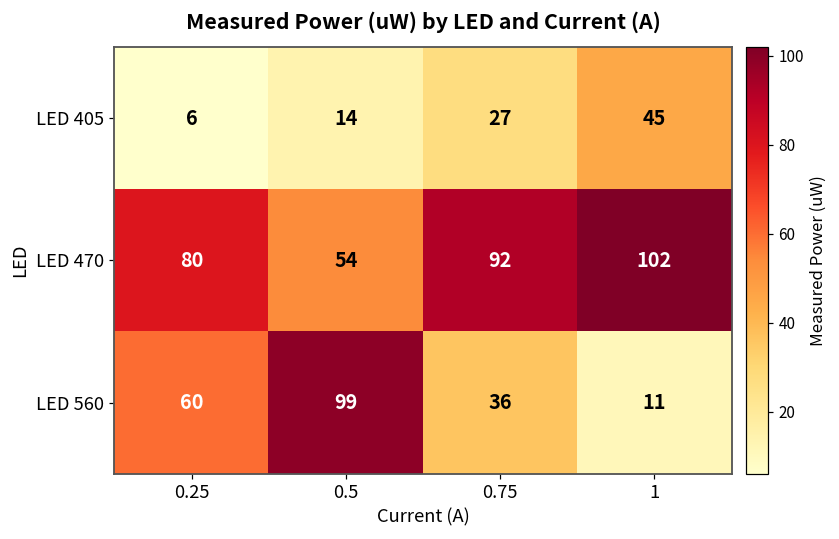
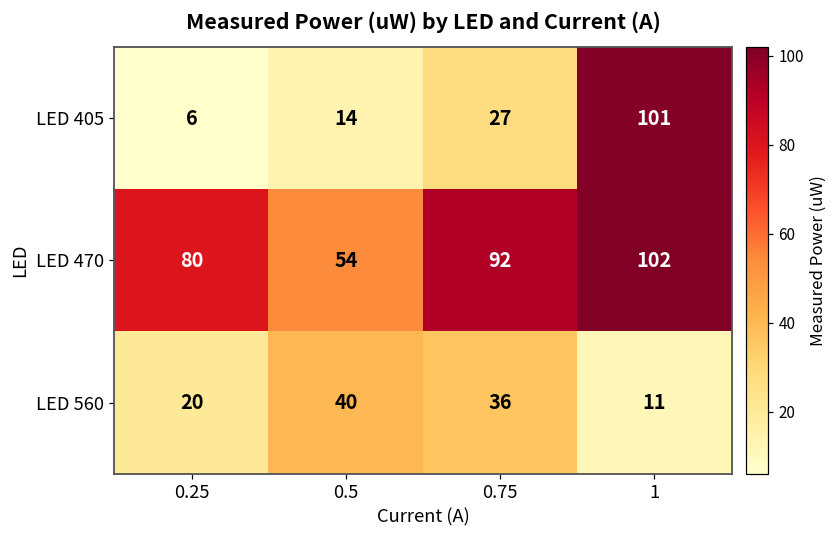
LED 405, 1: 45 -> 101
LED 560, 0.25: 60 -> 20
LED 560, 0.5: 99 -> 40
